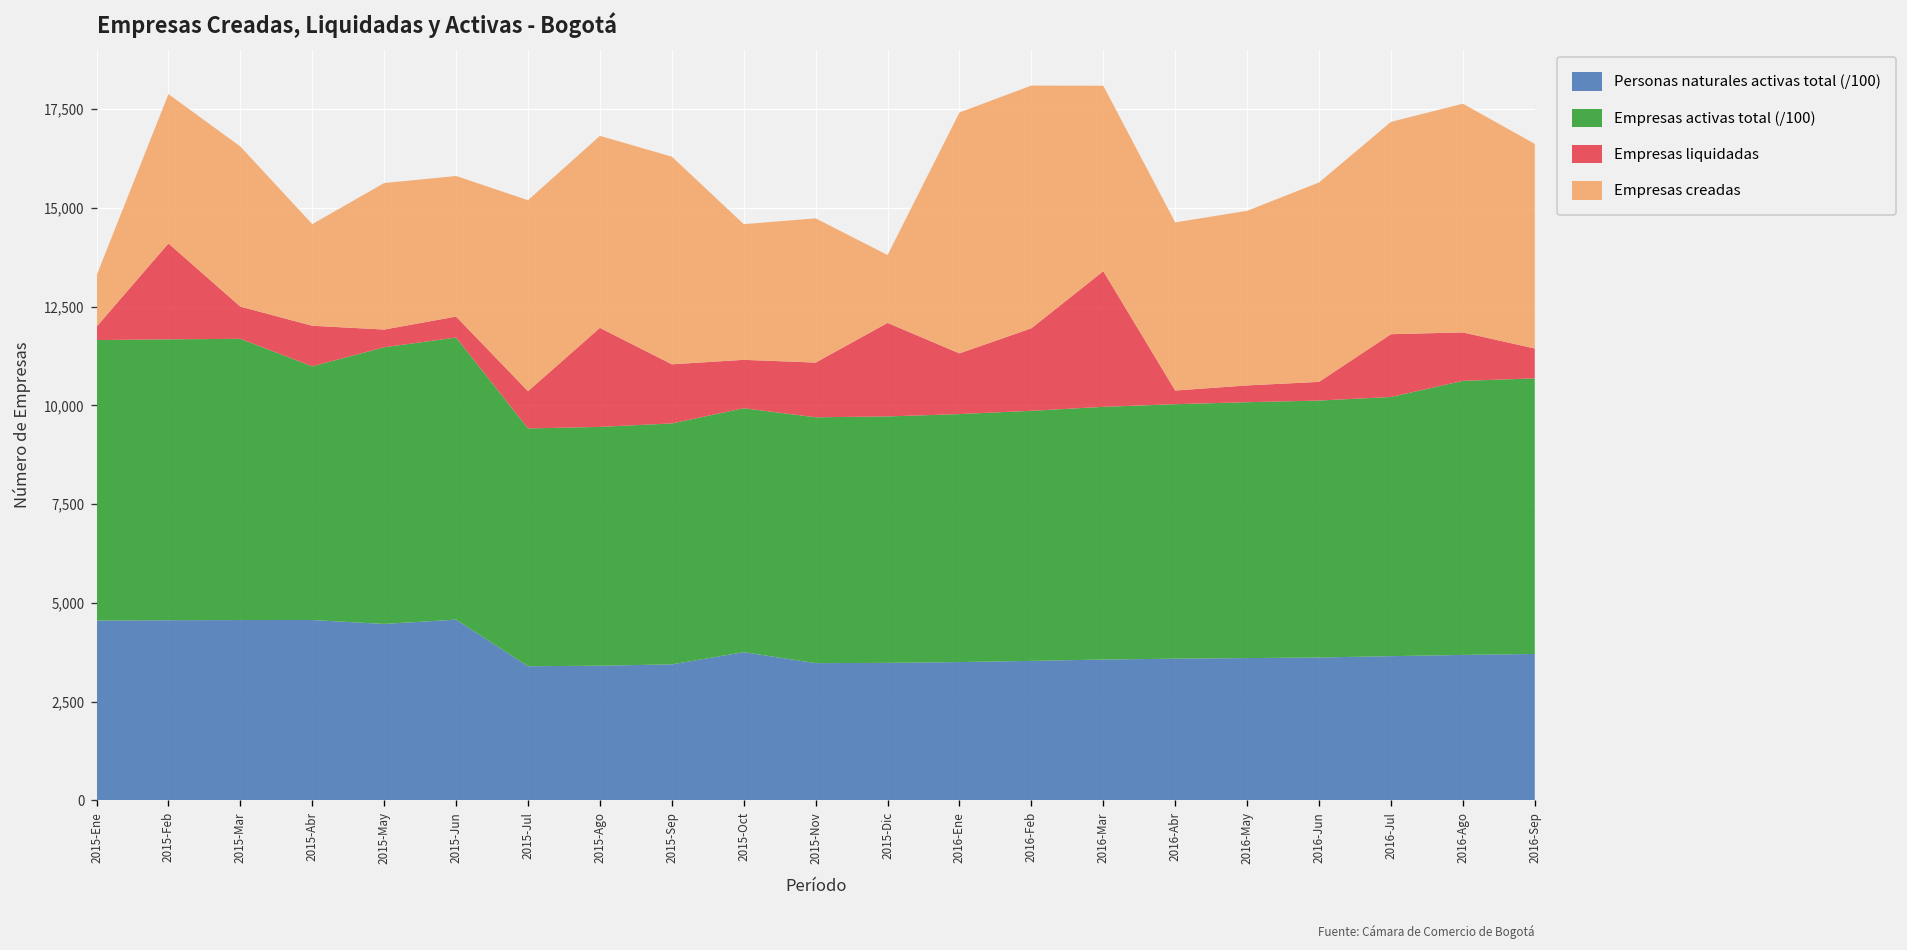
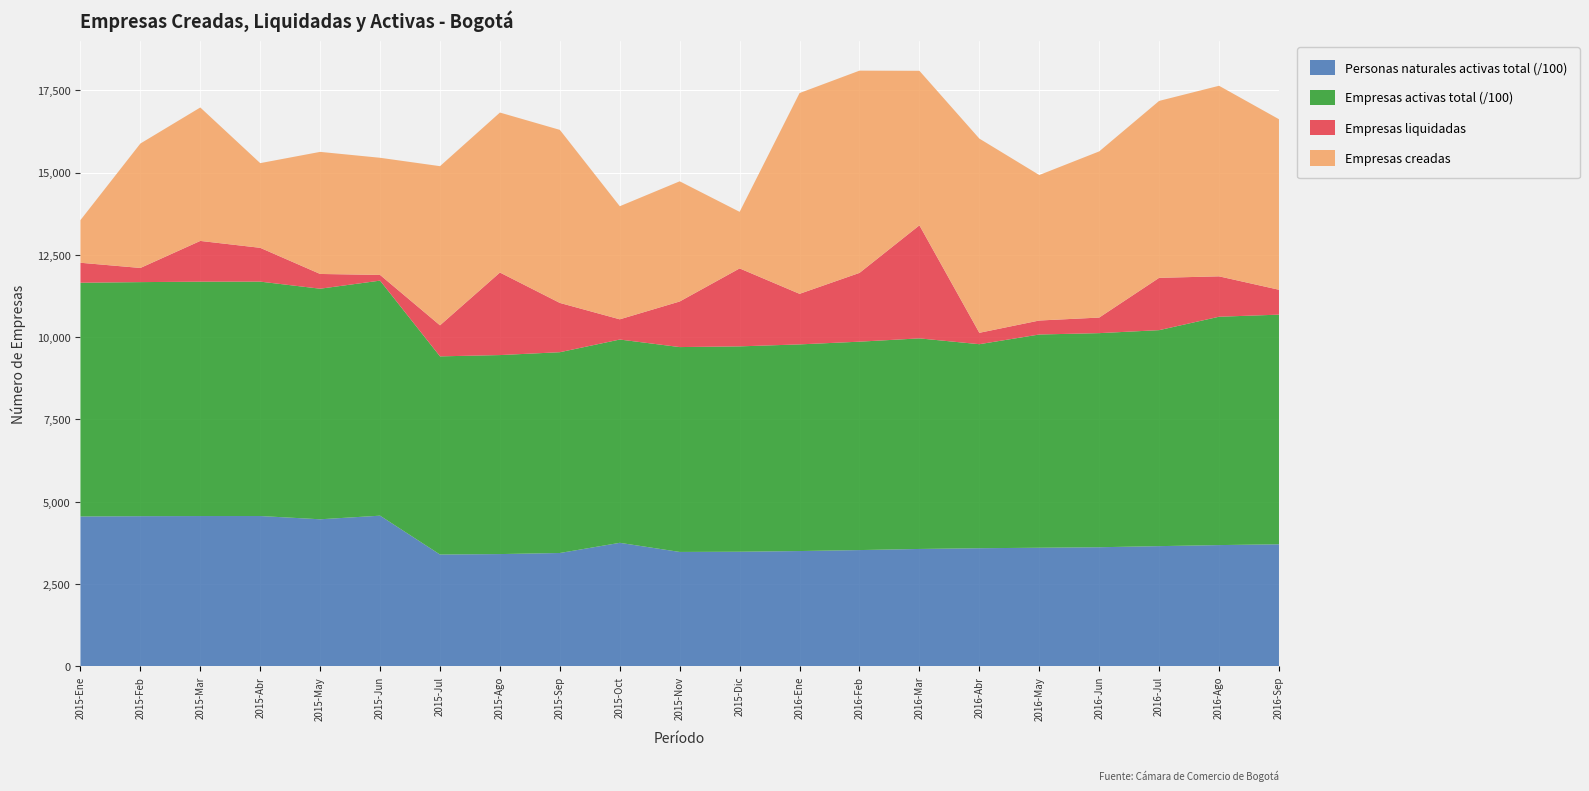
Empresas liquidadas, 2015-Ene: 300 -> 600
Empresas liquidadas, 2015-Feb: 2,400 -> 400
Empresas liquidadas, 2015-Mar: 800 -> 1,200
Empresas activas total (/100), 2015-Abr: 6,400 -> 7,100
Empresas liquidadas, 2015-Jun: 500 -> 200
Empresas liquidadas, 2015-Oct: 1,200 -> 600
Empresas activas total (/100), 2016-Abr: 6,400 -> 6,200
Empresas creadas, 2016-Abr: 4,300 -> 5,900
